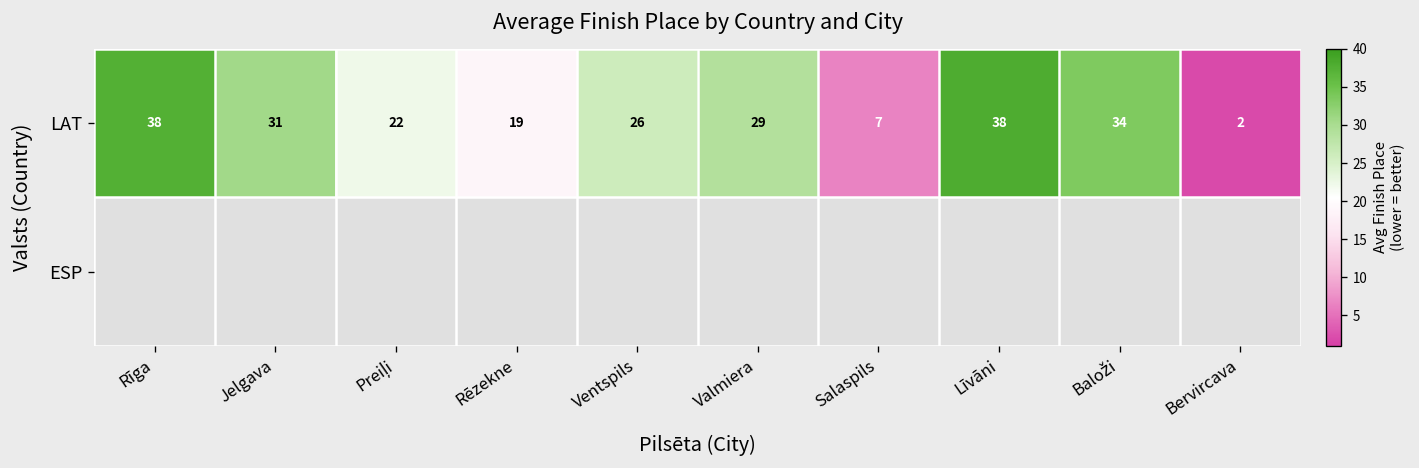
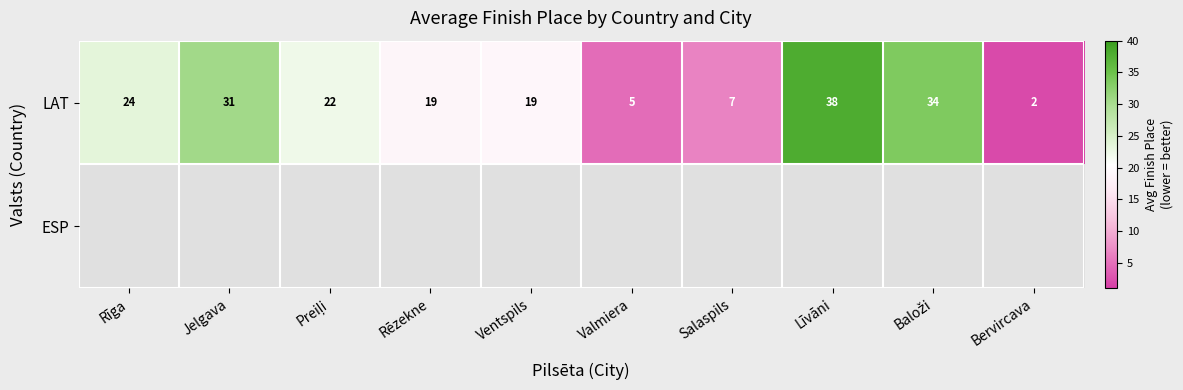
LAT, Rīga: 38 -> 24
LAT, Ventspils: 26 -> 19
LAT, Valmiera: 29 -> 5
